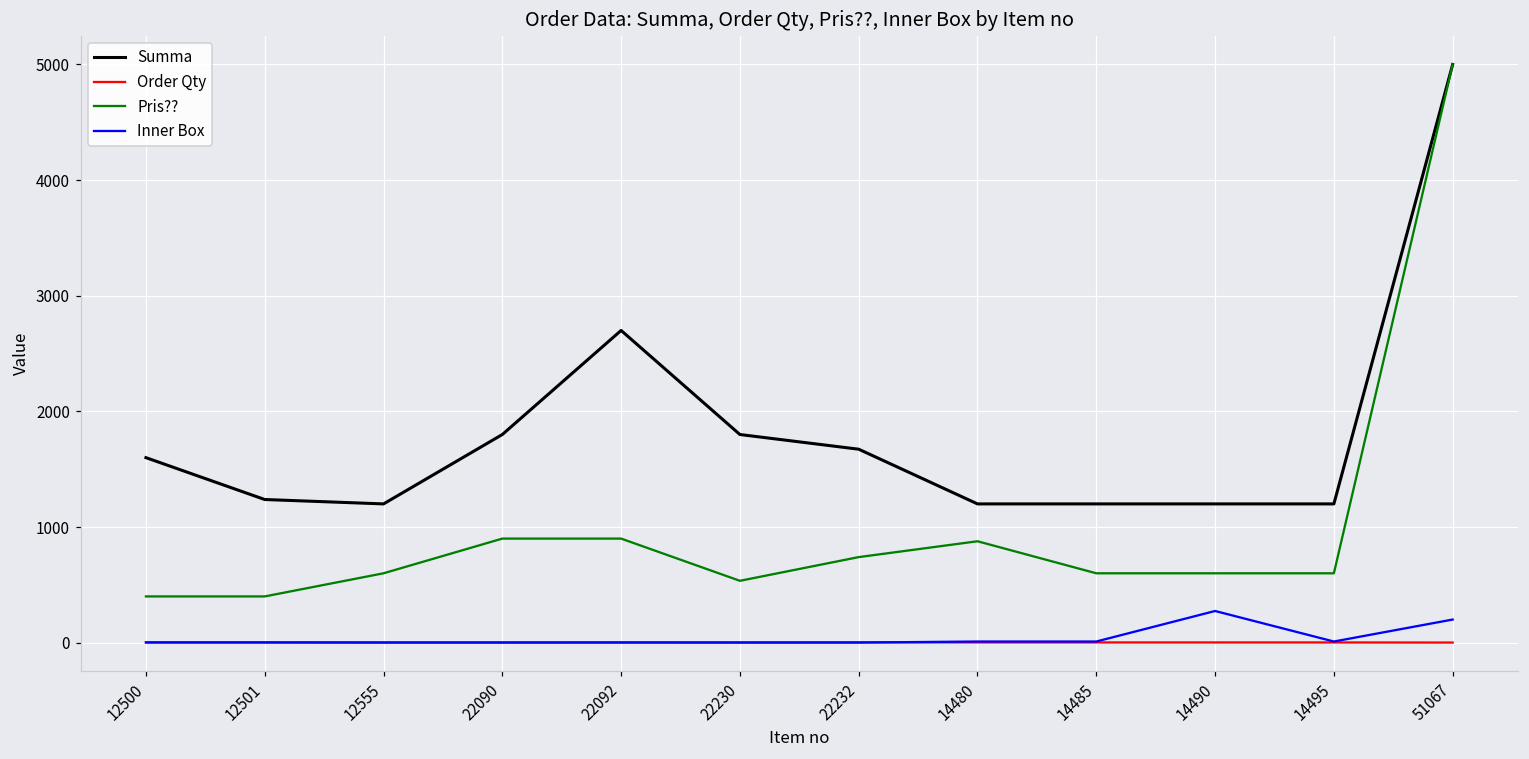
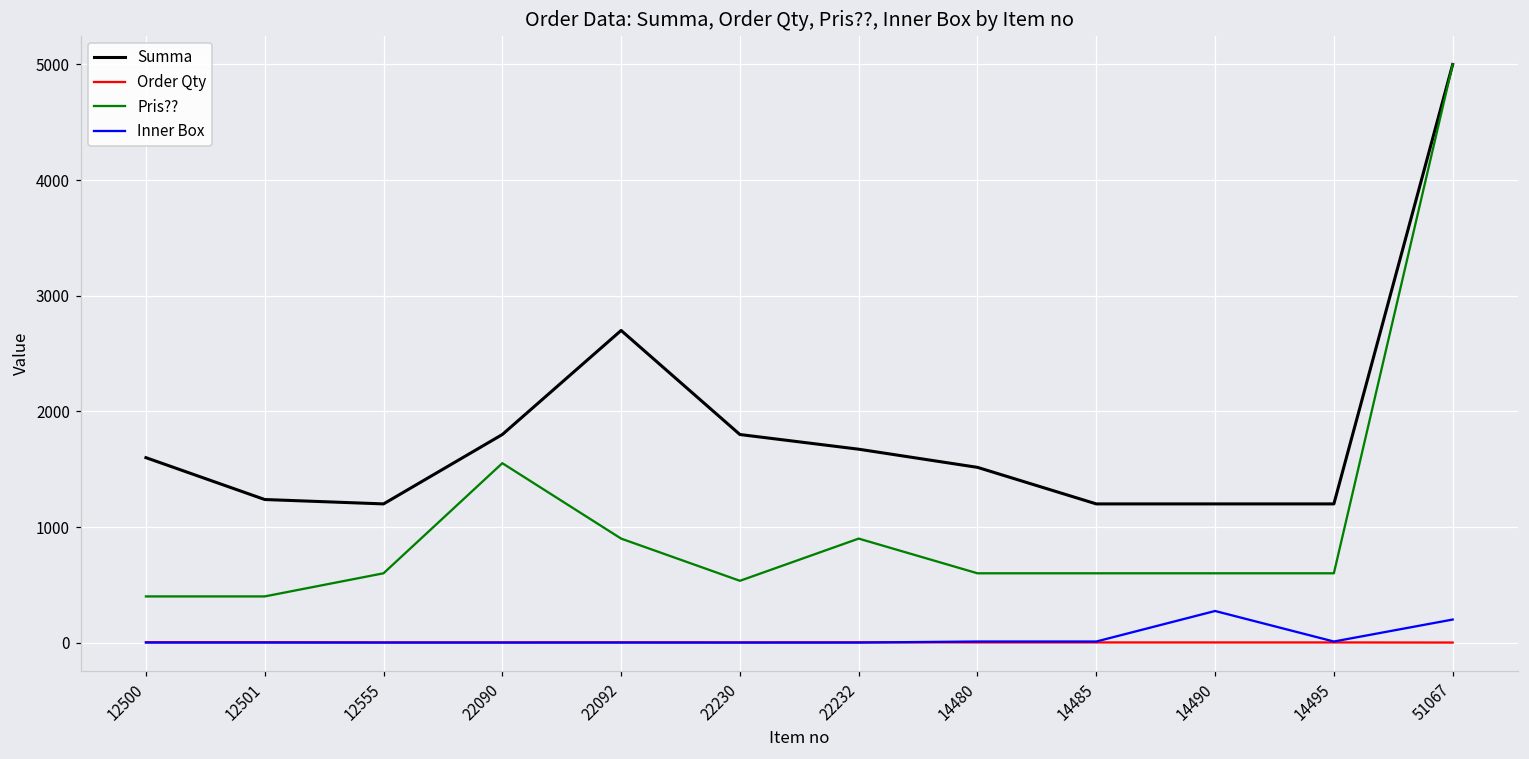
Pris??, 22090: 900 -> 1550
Pris??, 22232: 740 -> 900
Summa, 14480: 1200 -> 1520
Pris??, 14480: 880 -> 600
